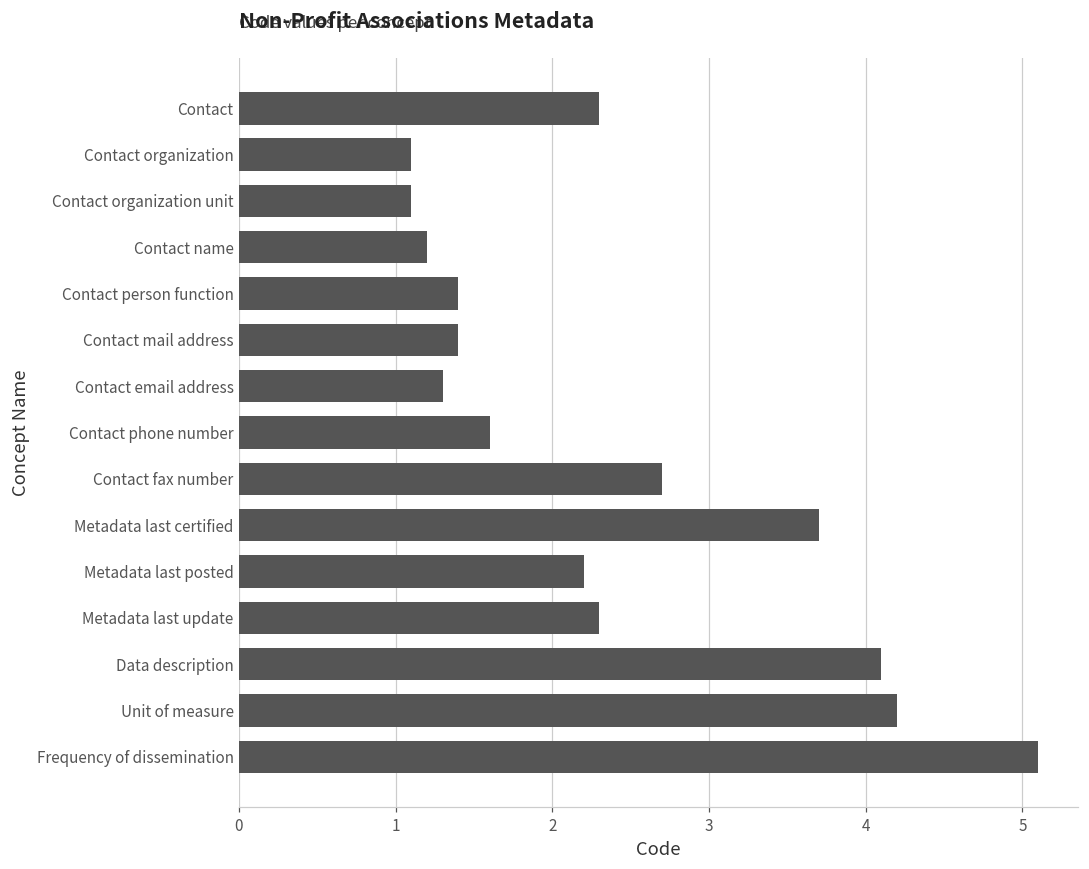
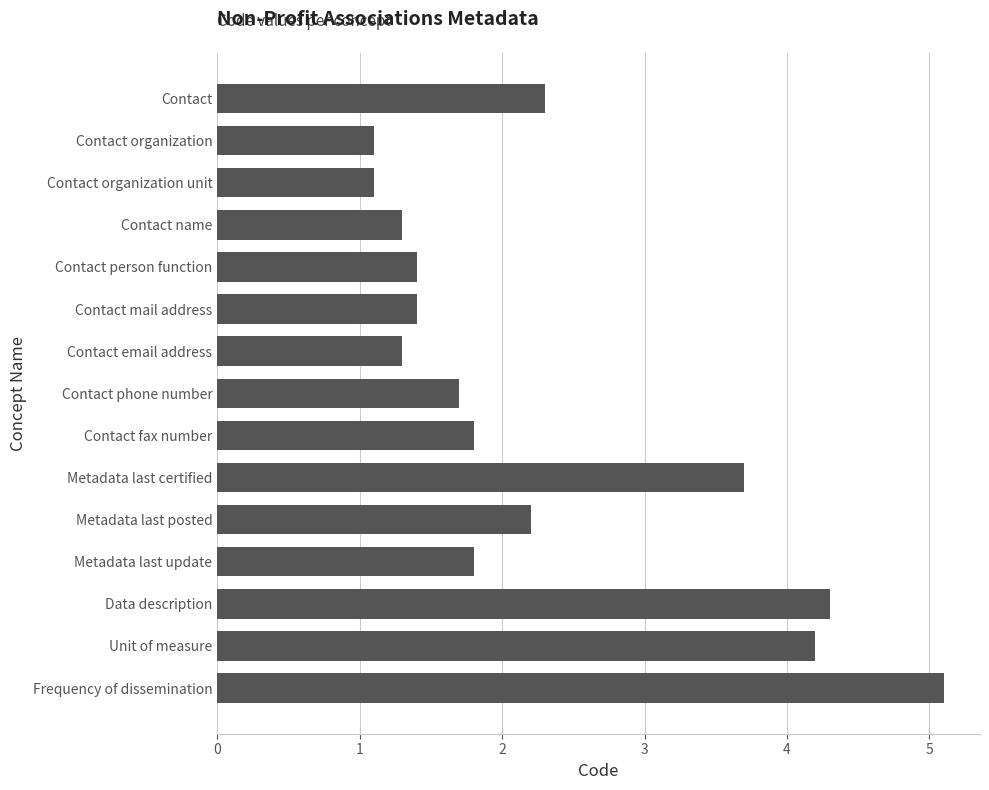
Contact name: 1.2 -> 1.3
Contact phone number: 1.6 -> 1.7
Contact fax number: 2.7 -> 1.8
Metadata last update: 2.3 -> 1.8
Data description: 4.1 -> 4.3
